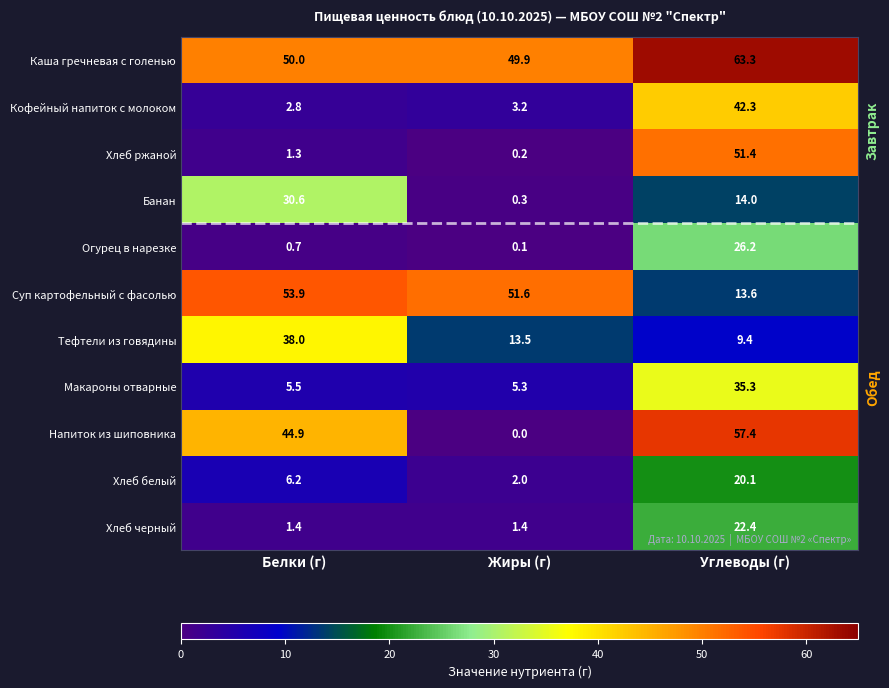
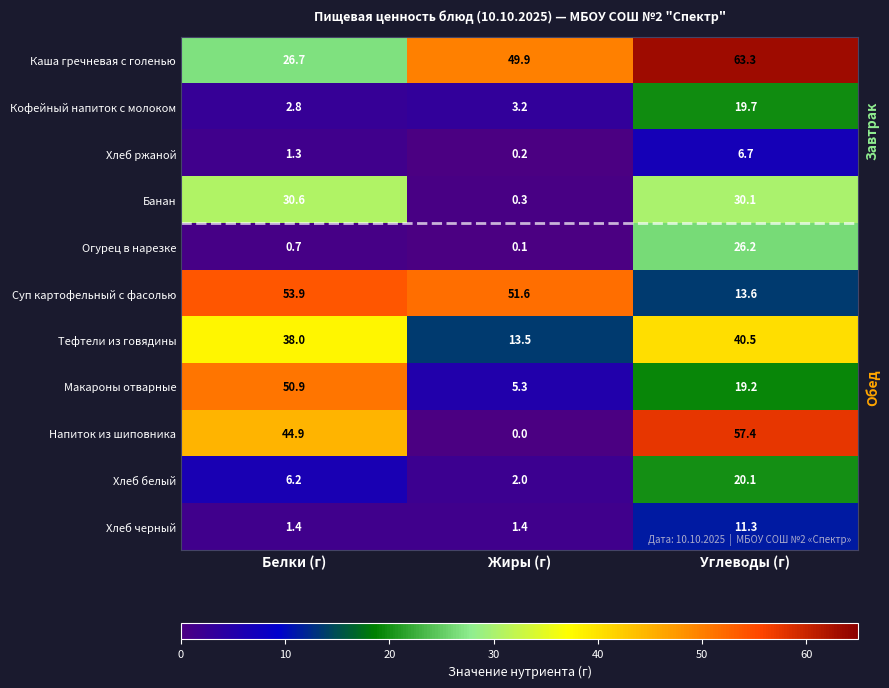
Каша гречневая с голенью, Белки (г): 50.0 -> 26.7
Кофейный напиток с молоком, Углеводы (г): 42.3 -> 19.7
Хлеб ржаной, Углеводы (г): 51.4 -> 6.7
Банан, Углеводы (г): 14.0 -> 30.1
Тефтели из говядины, Углеводы (г): 9.4 -> 40.5
Макароны отварные, Белки (г): 5.5 -> 50.9
Макароны отварные, Углеводы (г): 35.3 -> 19.2
Хлеб черный, Углеводы (г): 22.4 -> 11.3
